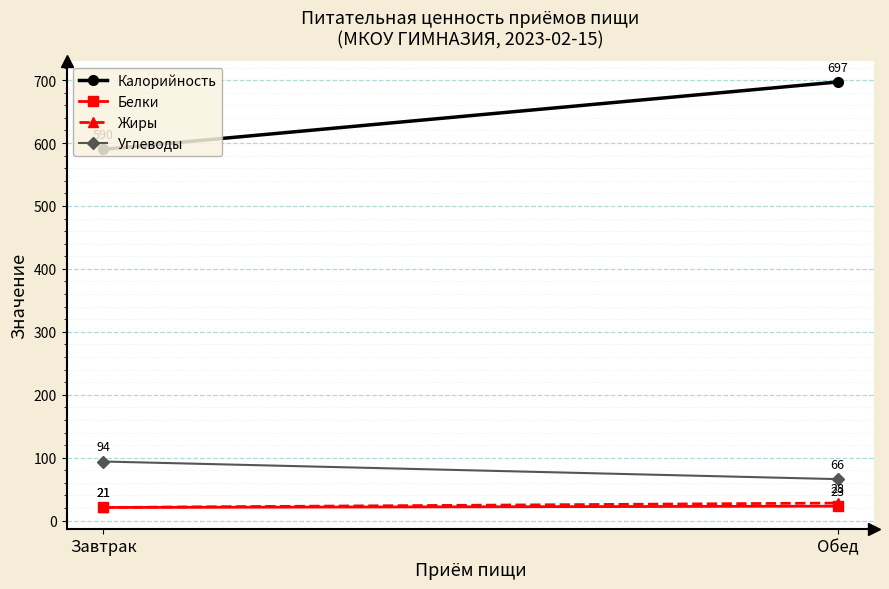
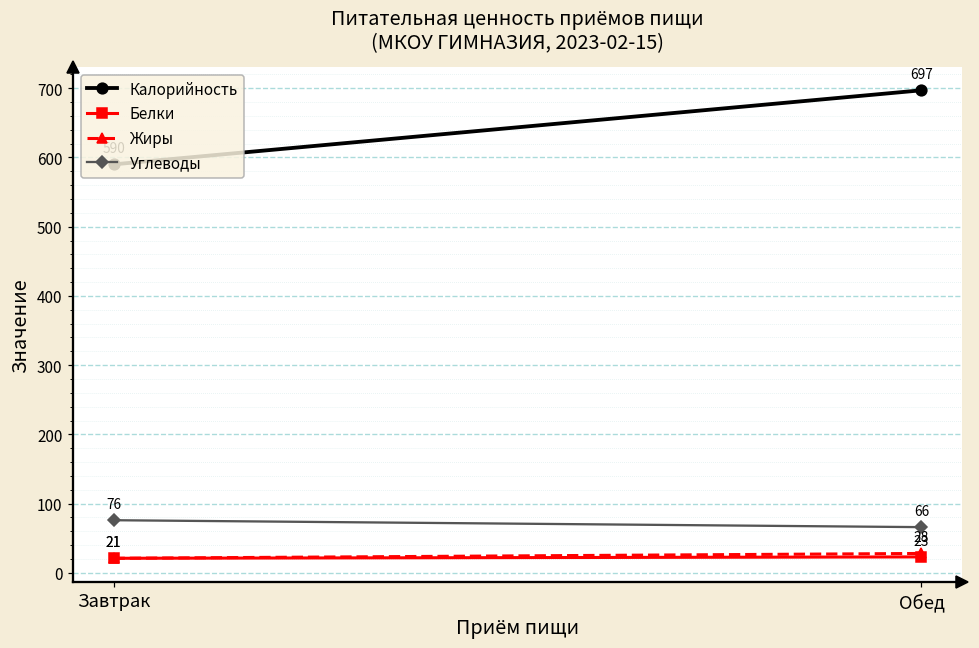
Углеводы, Завтрак: 94 -> 76
